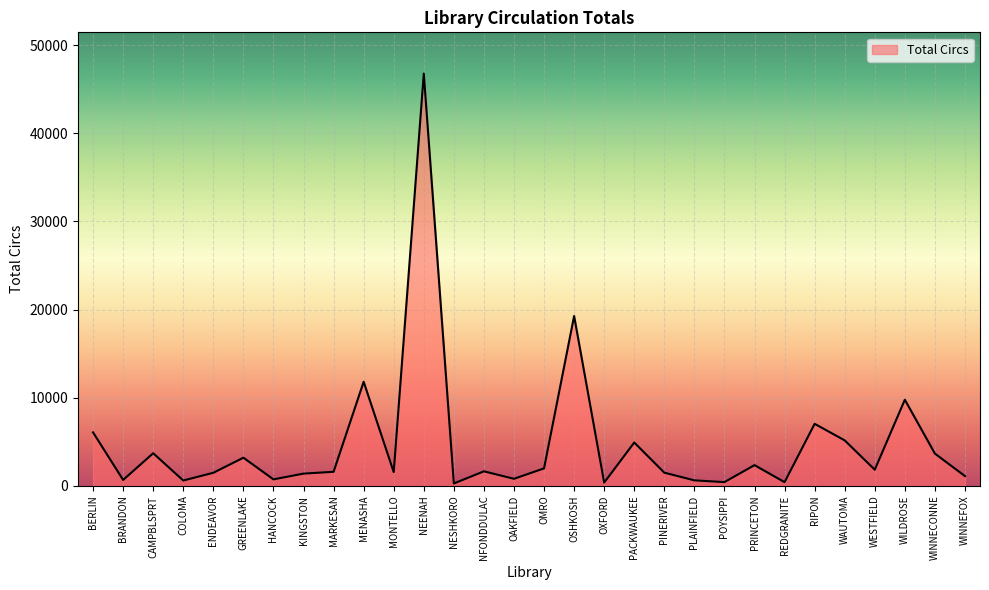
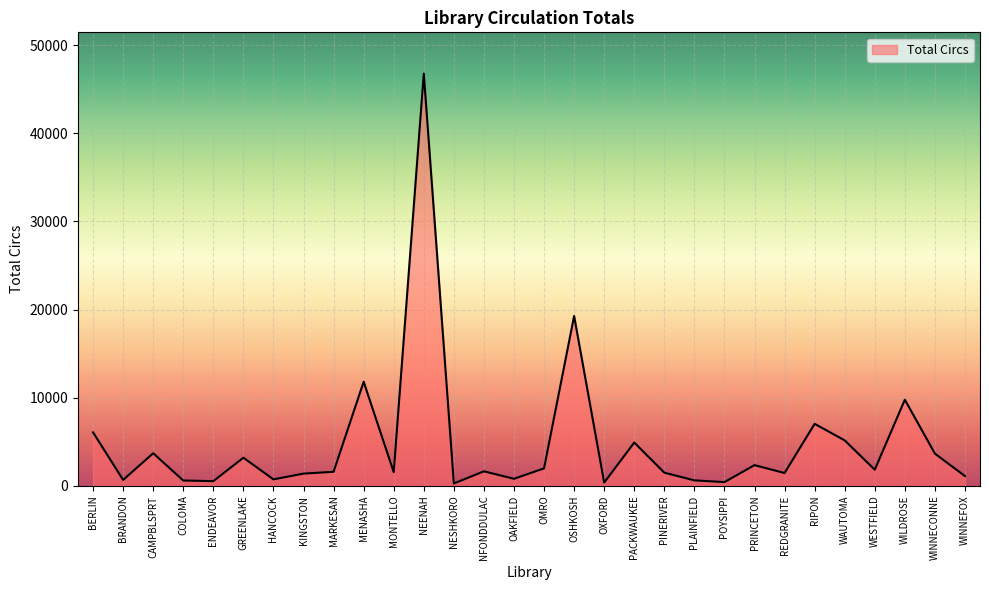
ENDEAVOR: 1500 -> 500
REDGRANITE: 0 -> 1000
